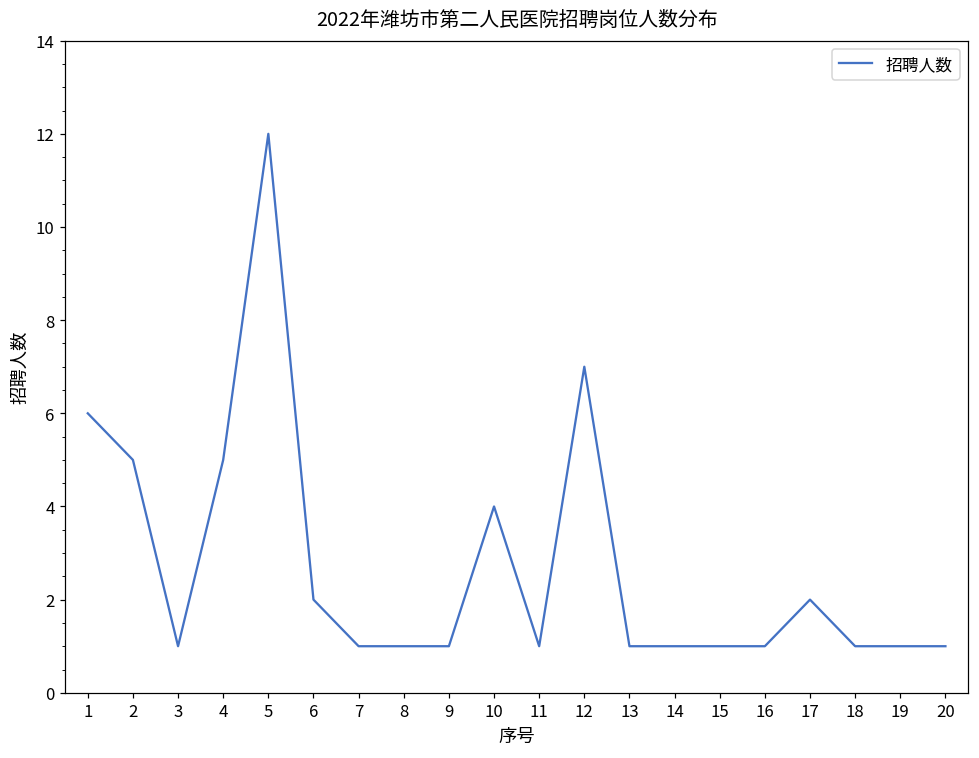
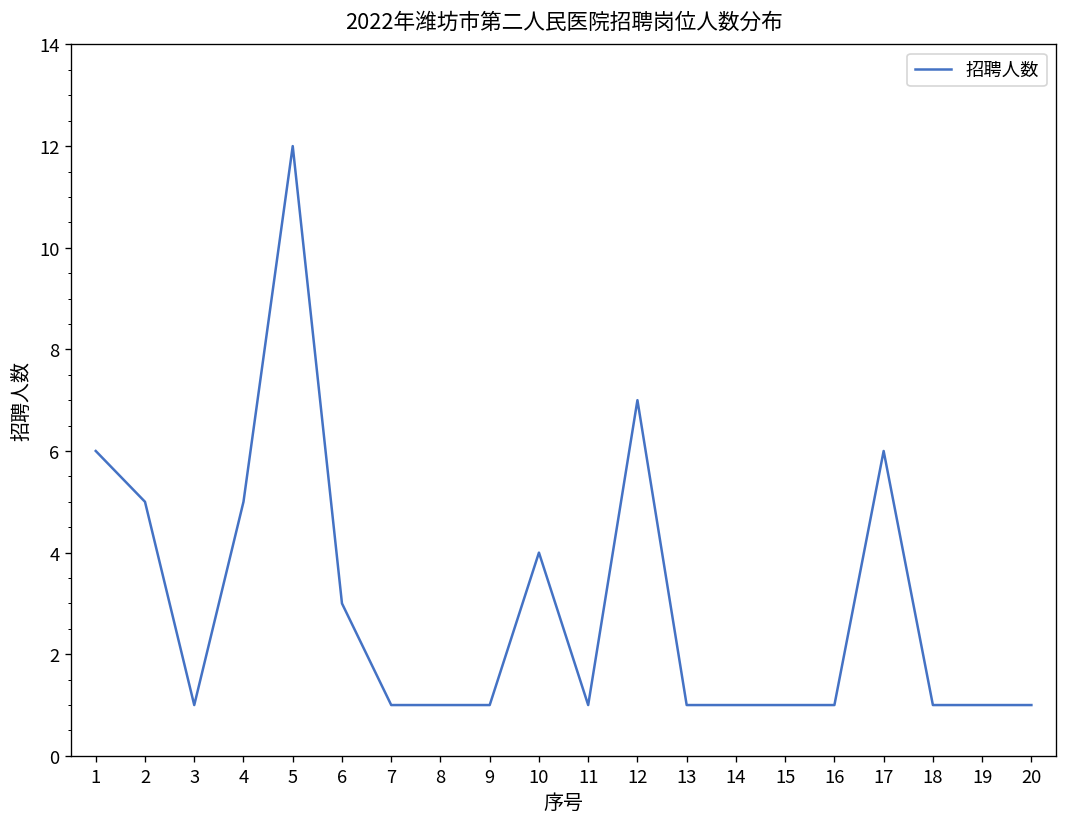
6: 2 -> 3
17: 2 -> 6
